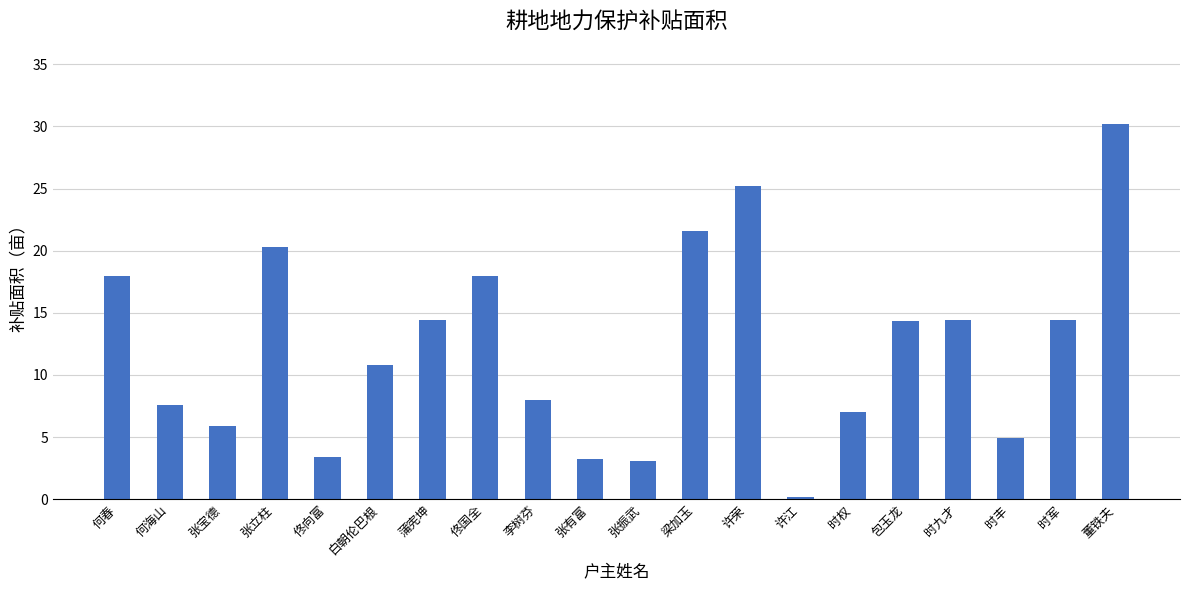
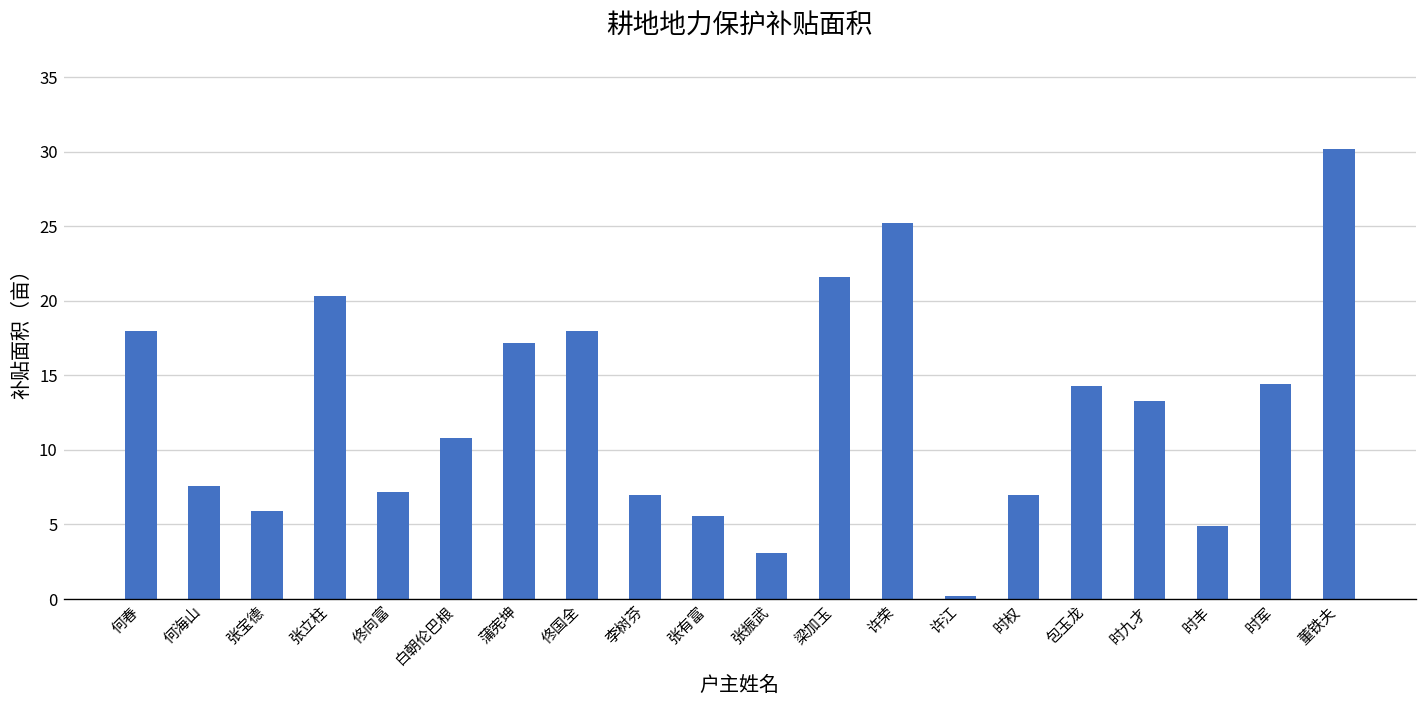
佟向富: 3.4 -> 7.2
蒲宪坤: 14.4 -> 17.2
李树芬: 8 -> 7
张有富: 3.2 -> 5.6
时九才: 14.4 -> 13.3
